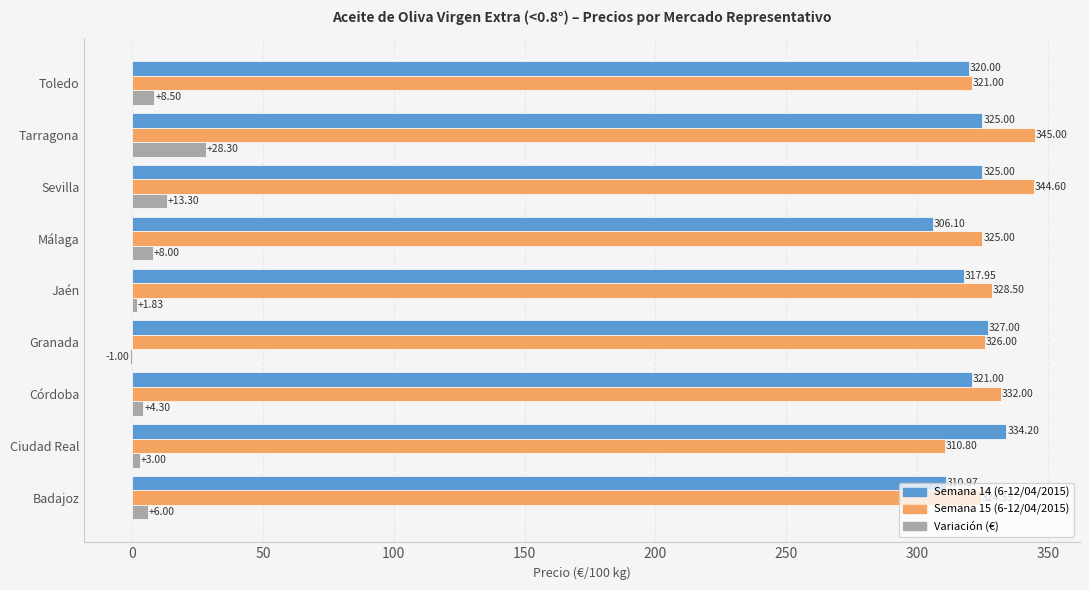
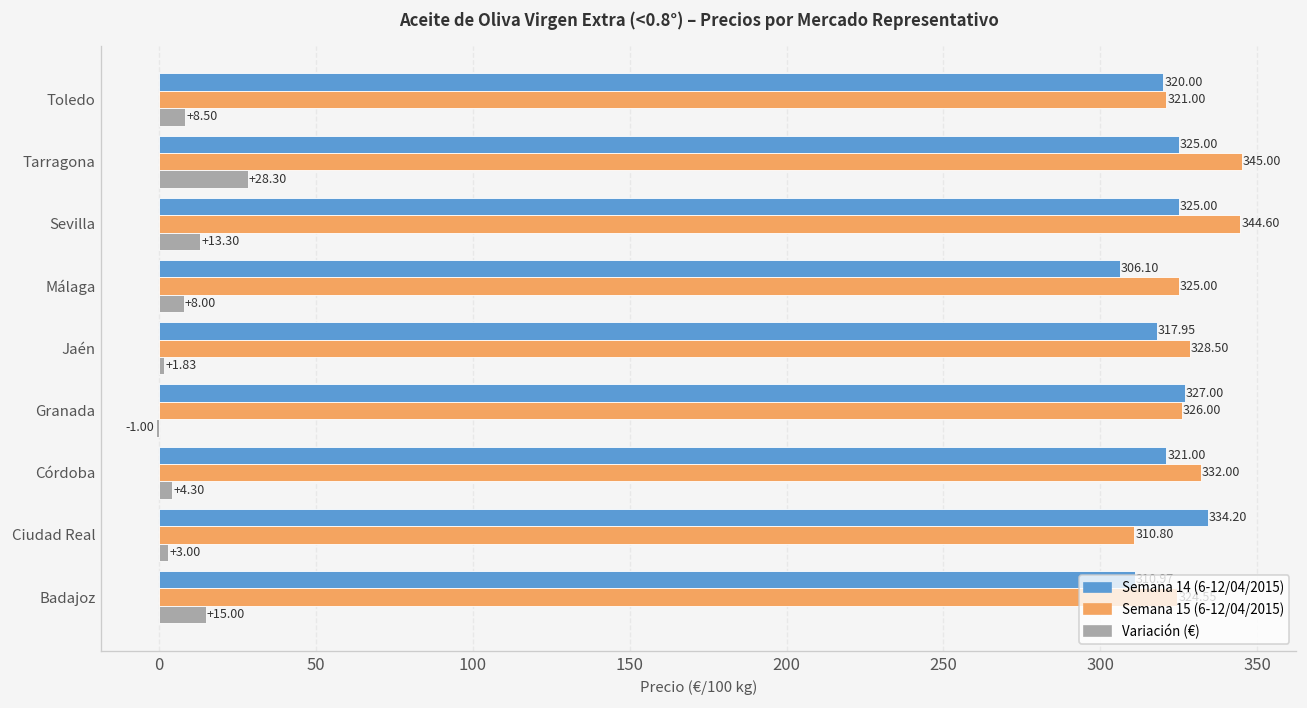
Variación (€), Badajoz: +6.00 -> +15.00
